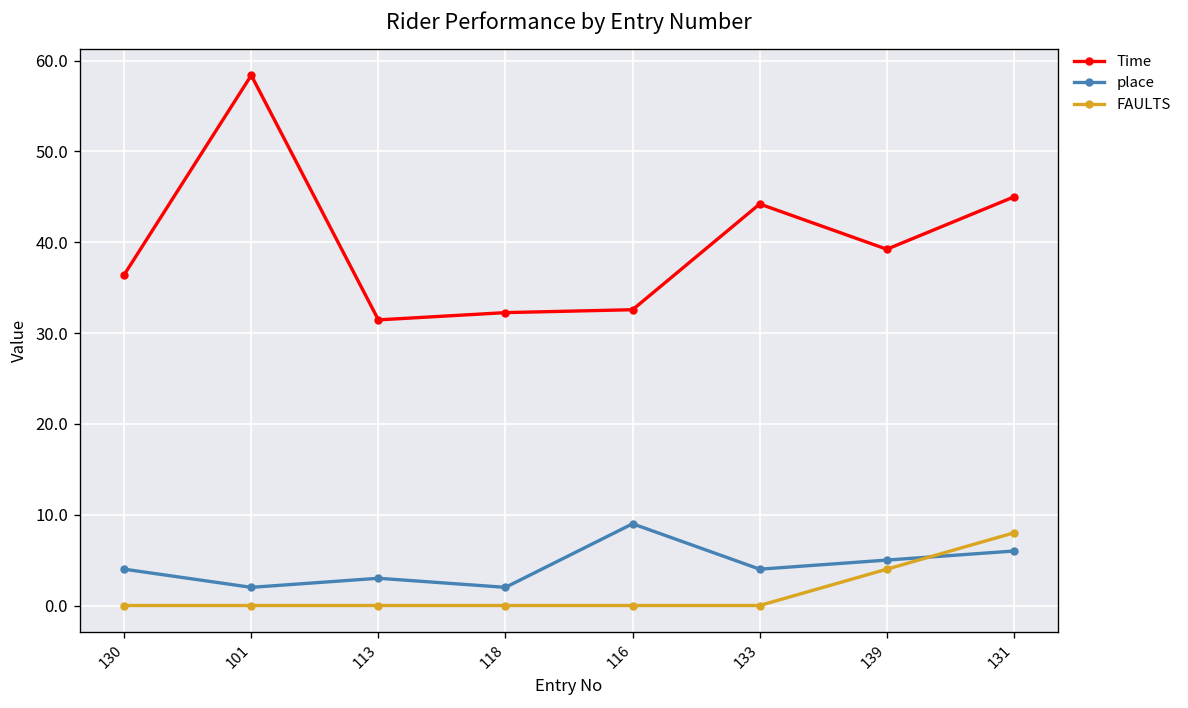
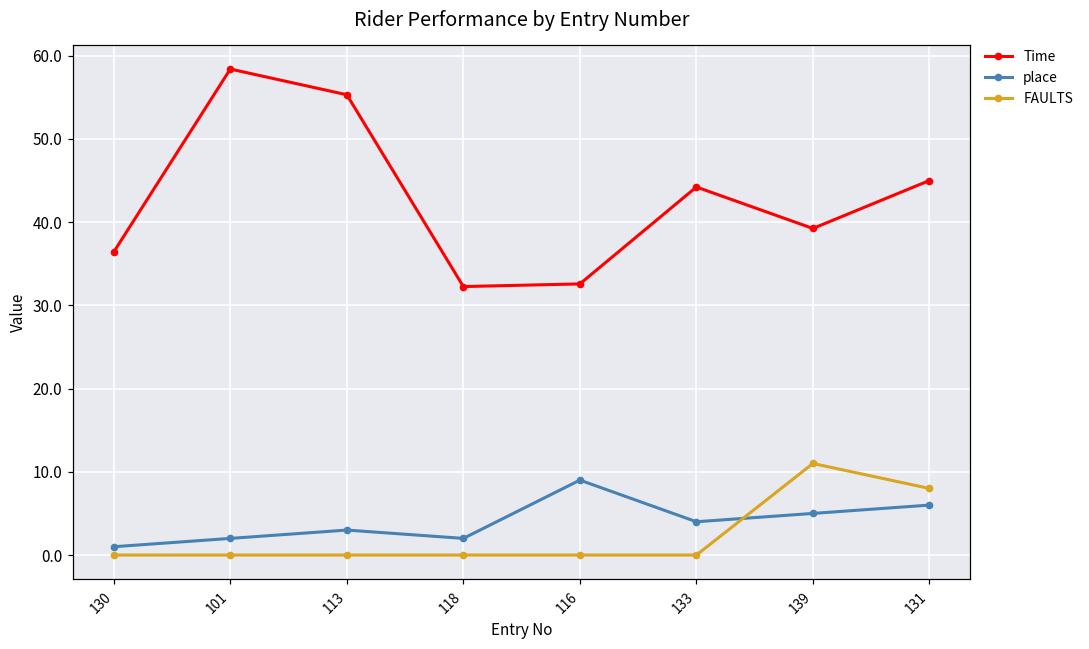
place, 130: 4 -> 1
Time, 113: 31 -> 55
FAULTS, 139: 4 -> 11
